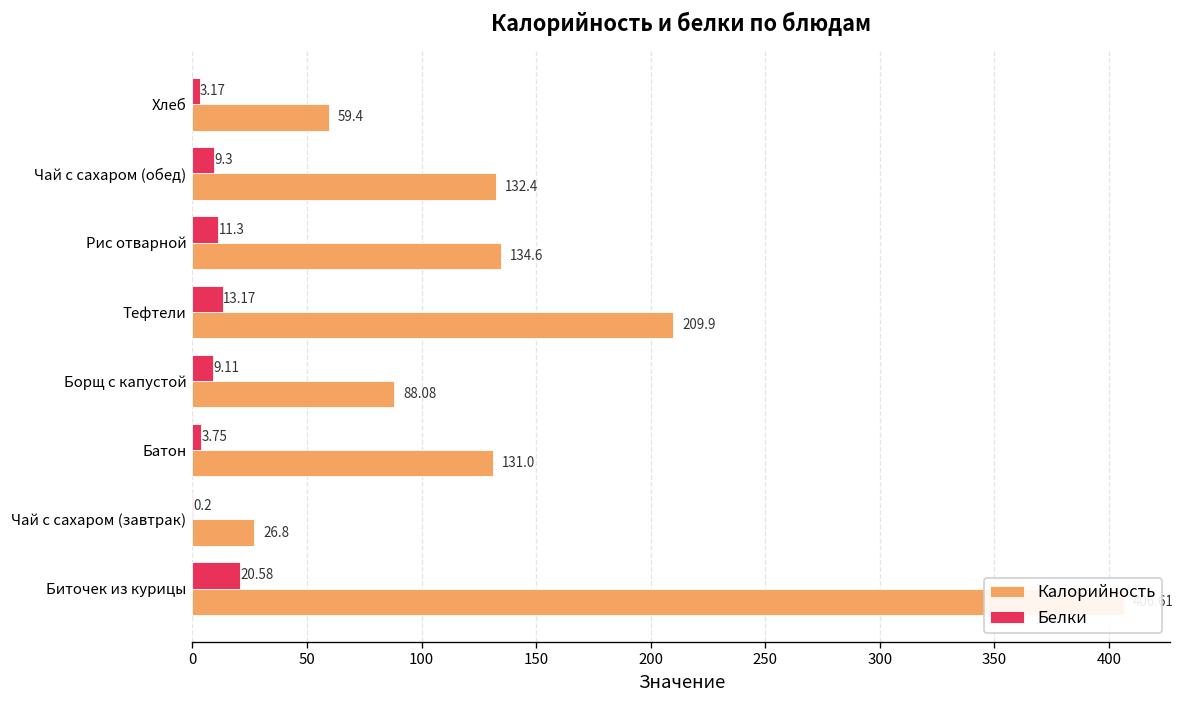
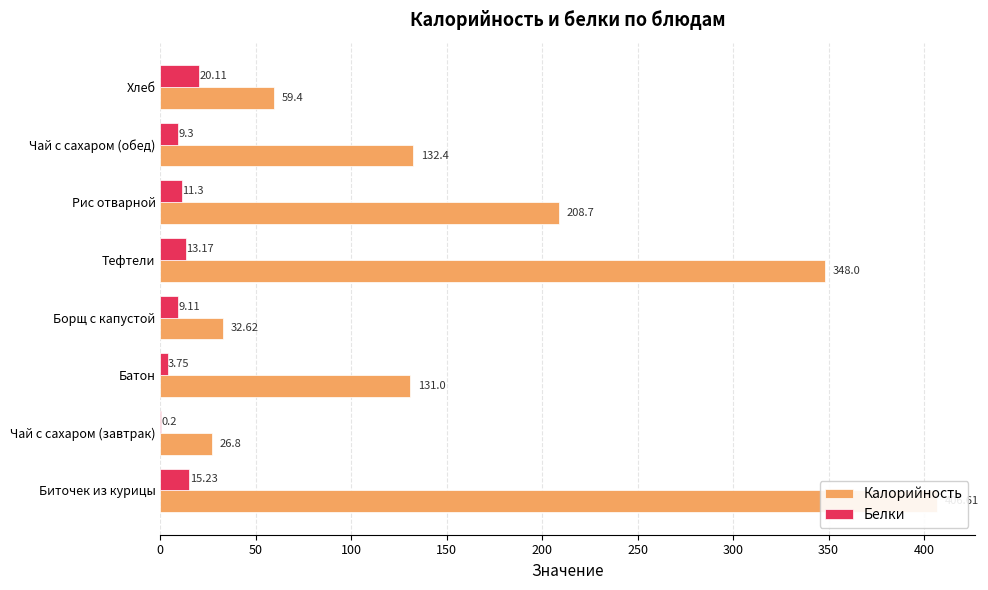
Белки, Хлеб: 3.17 -> 20.11
Калорийность, Рис отварной: 134.6 -> 208.7
Калорийность, Тефтели: 209.9 -> 348.0
Калорийность, Борщ с капустой: 88.08 -> 32.62
Белки, Биточек из курицы: 20.58 -> 15.23
